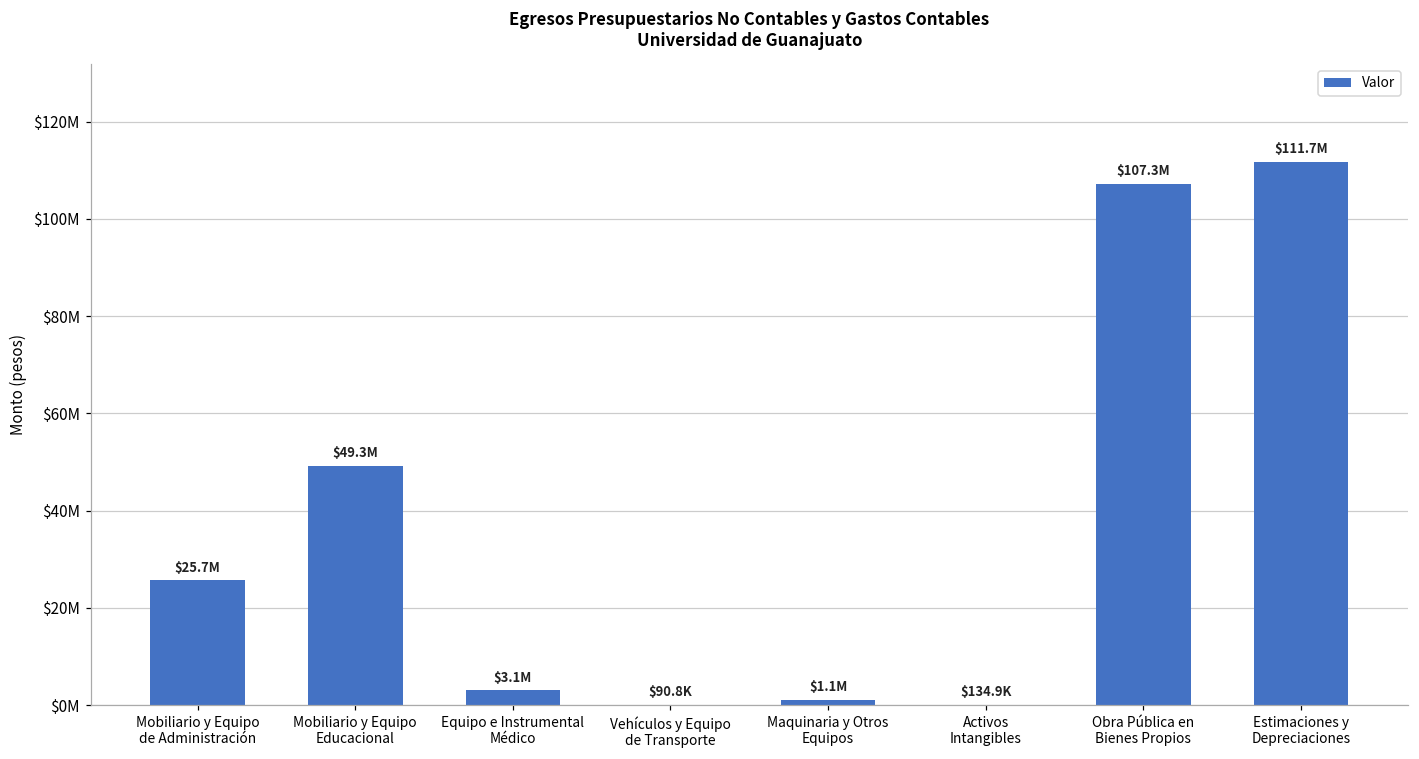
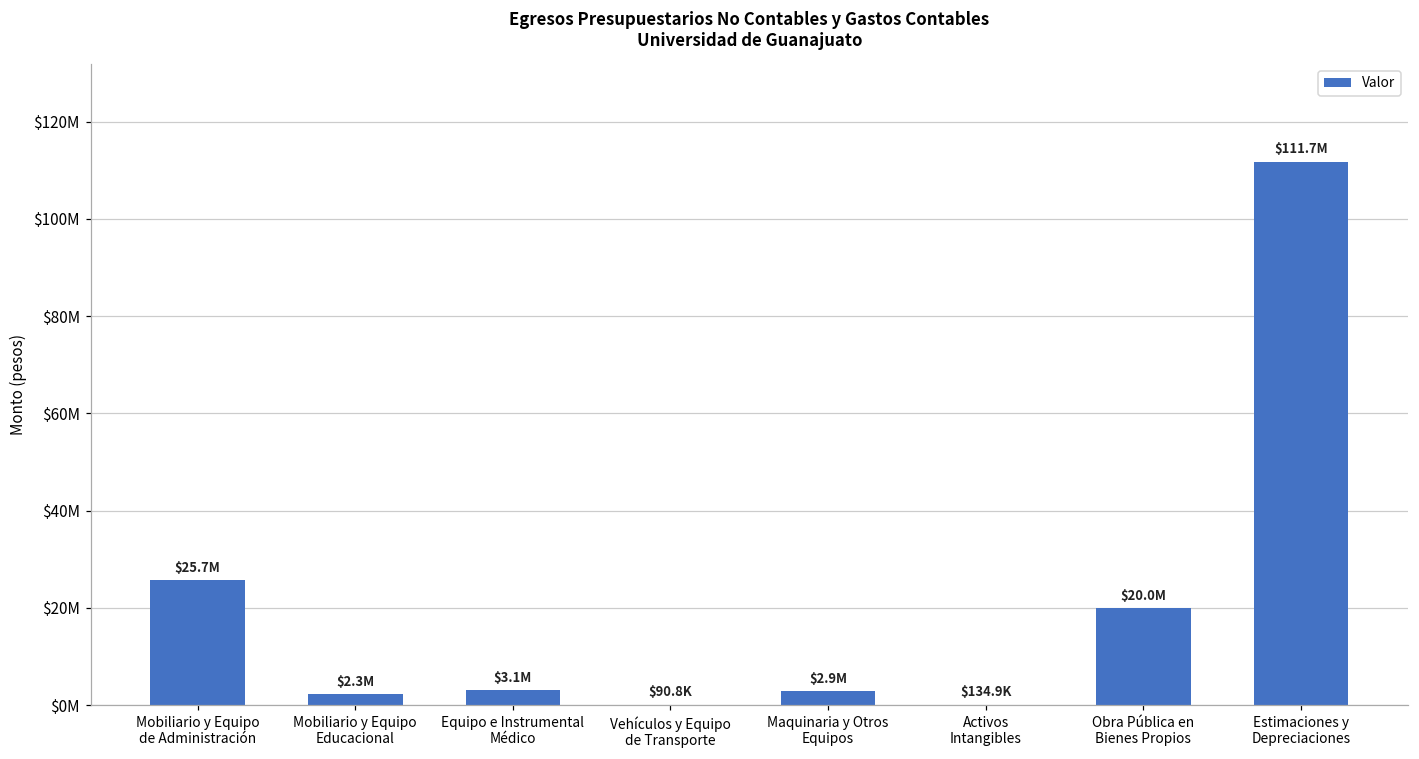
Mobiliario y Equipo Educacional: $49.3M -> $2.3M
Maquinaria y Otros Equipos: $1.1M -> $2.9M
Obra Pública en Bienes Propios: $107.3M -> $20.0M
